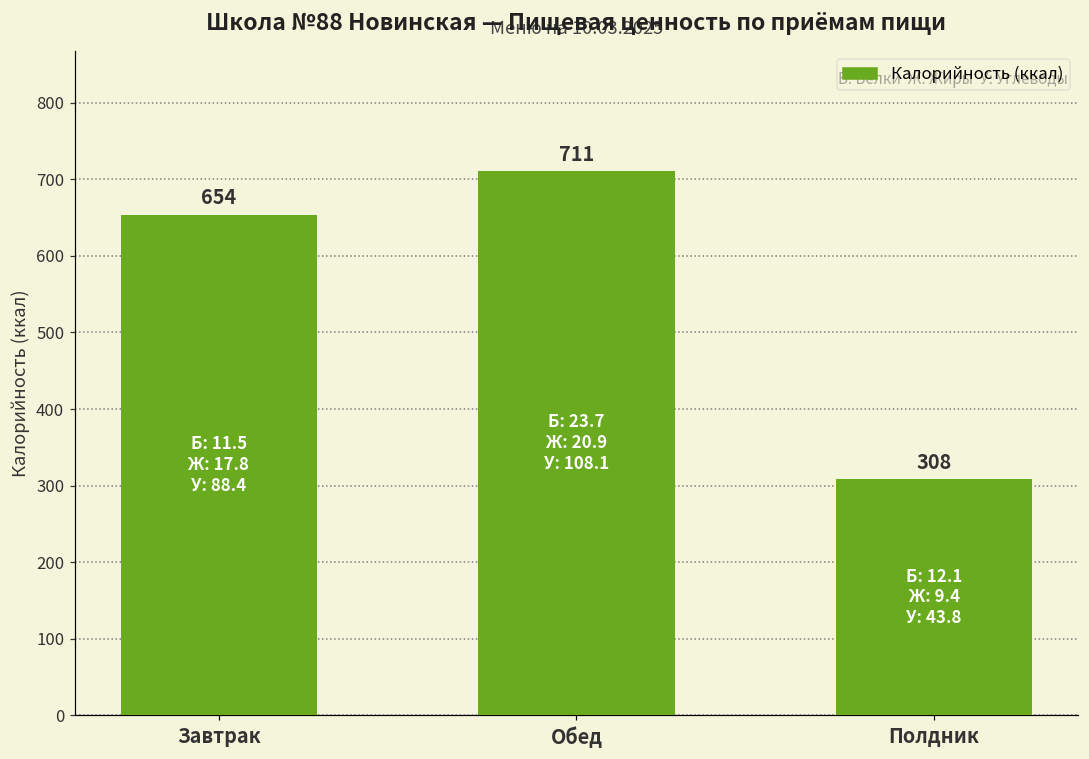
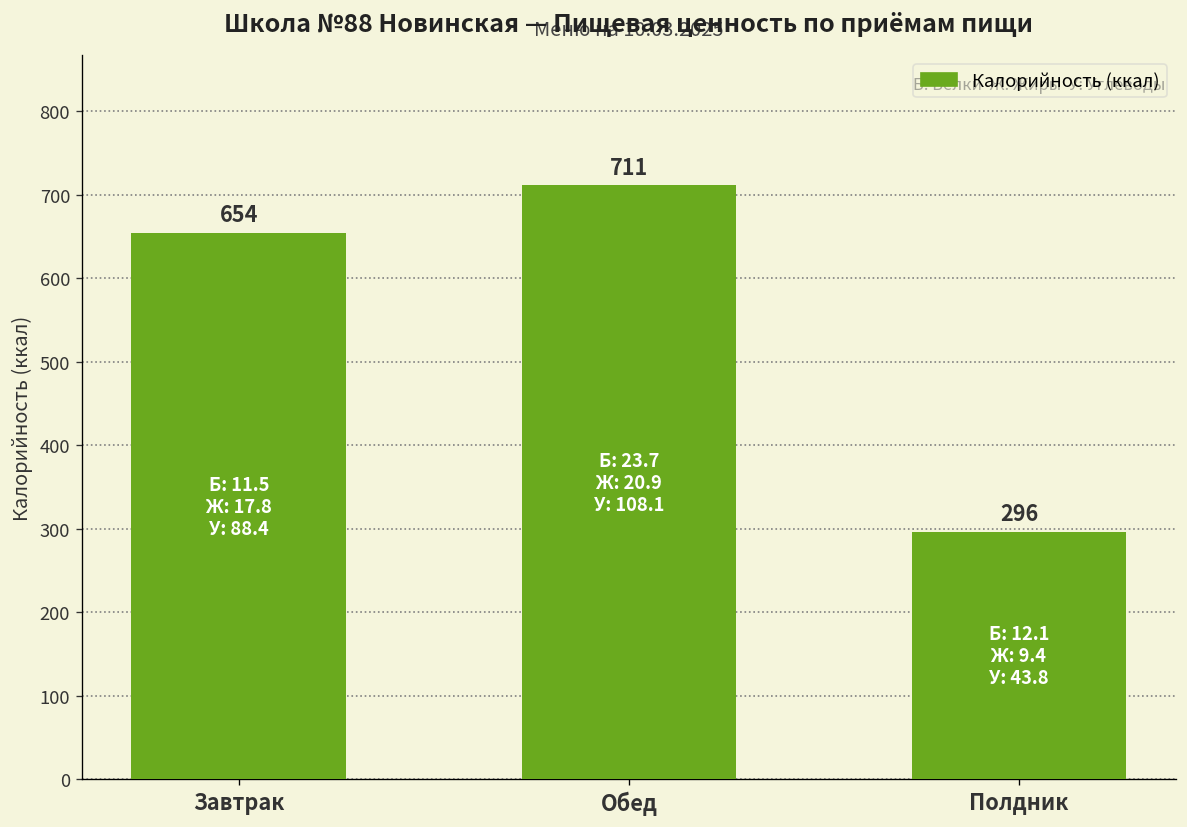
Полдник: 308 -> 296
